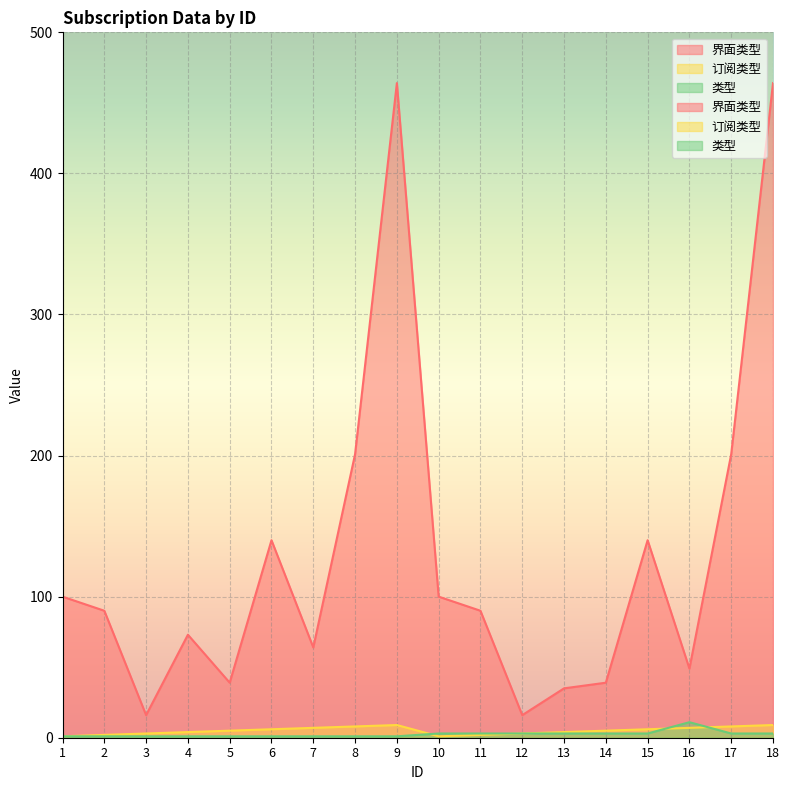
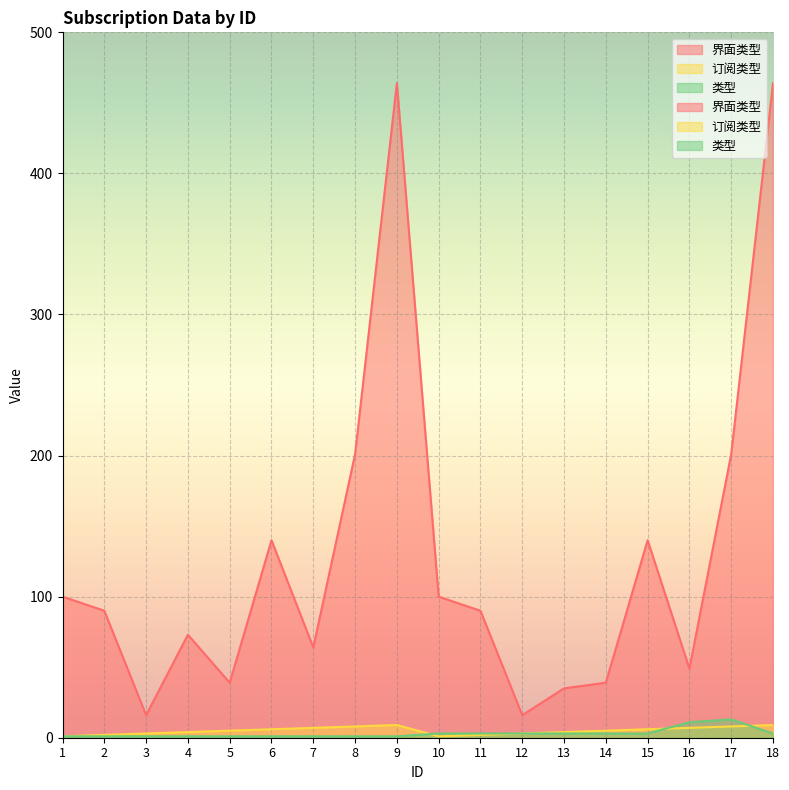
类型, 17: 3 -> 13
